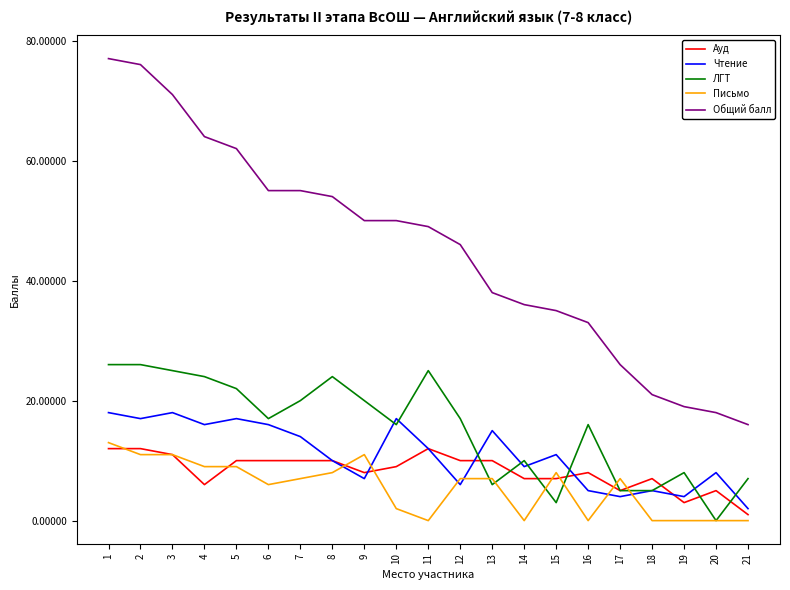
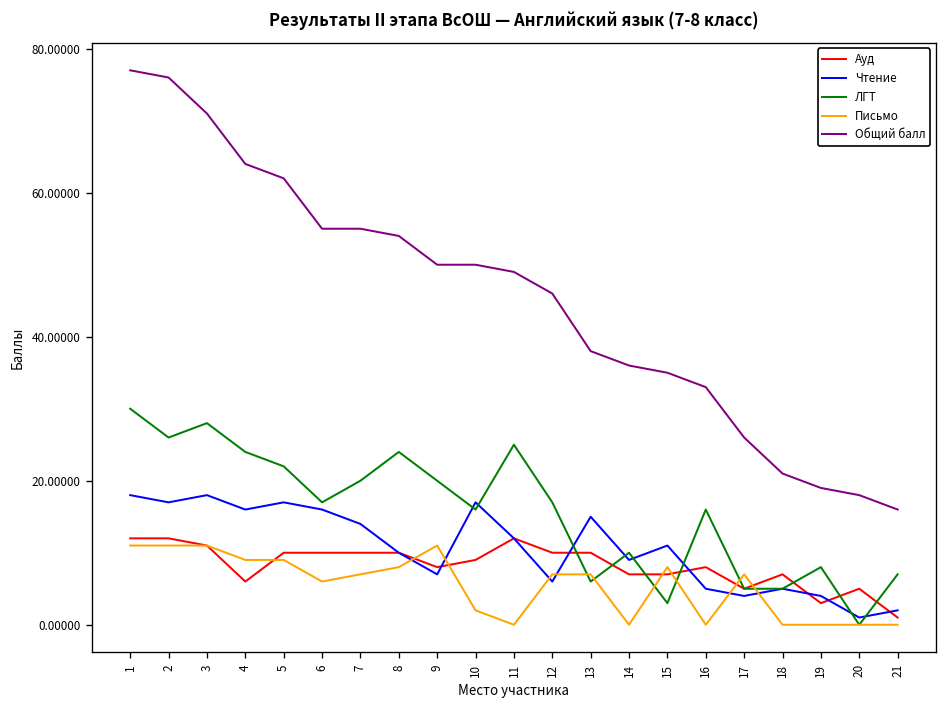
ЛГТ, 1: 26 -> 30
Письмо, 1: 13 -> 11
ЛГТ, 3: 25 -> 28
Чтение, 20: 8 -> 1
